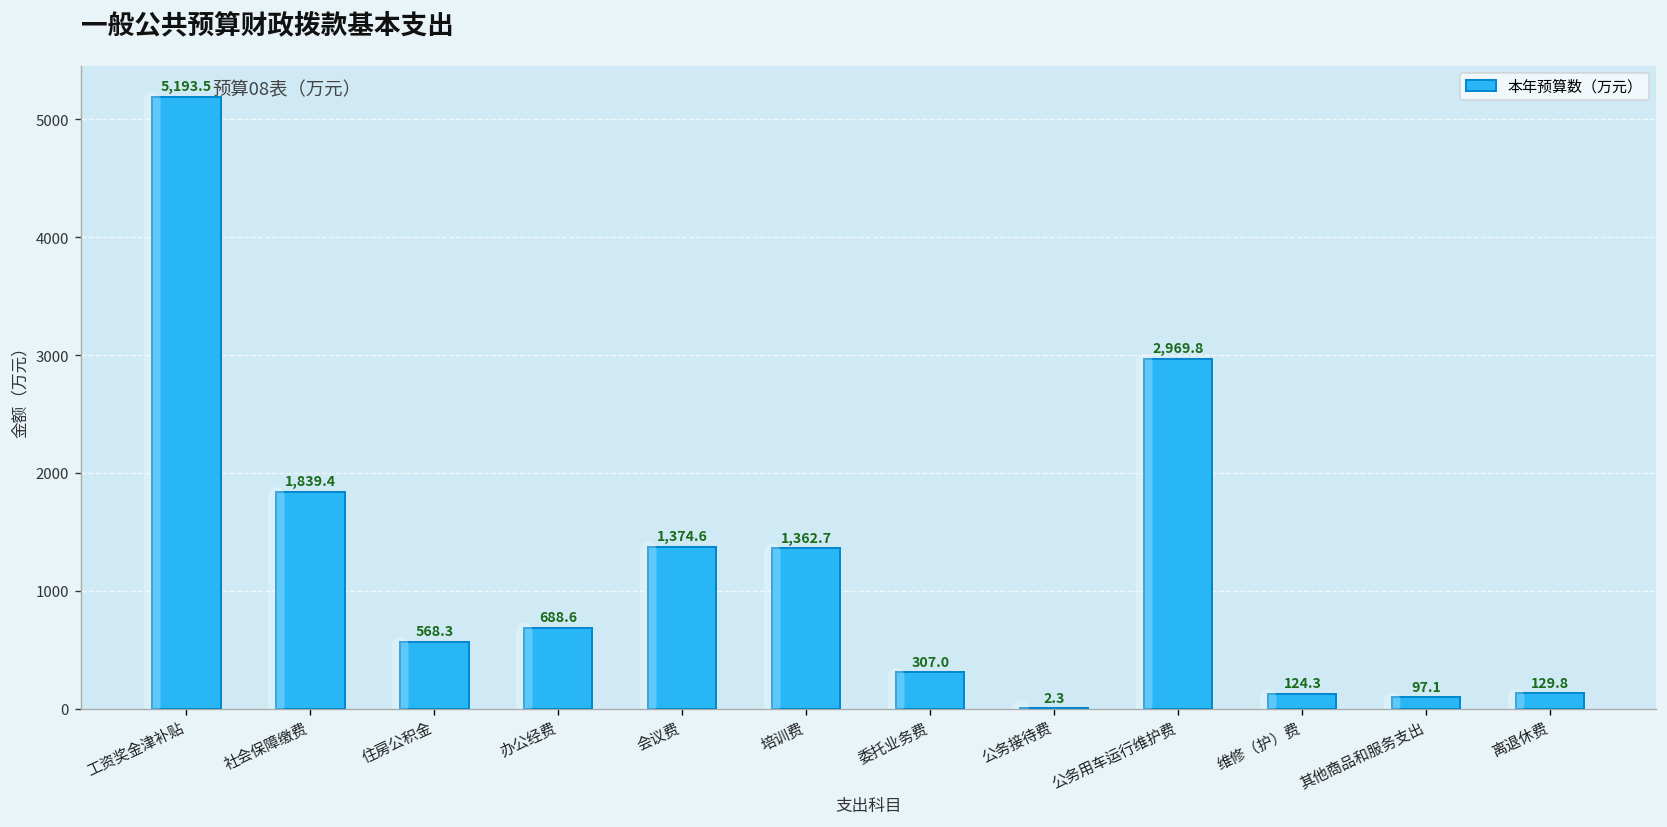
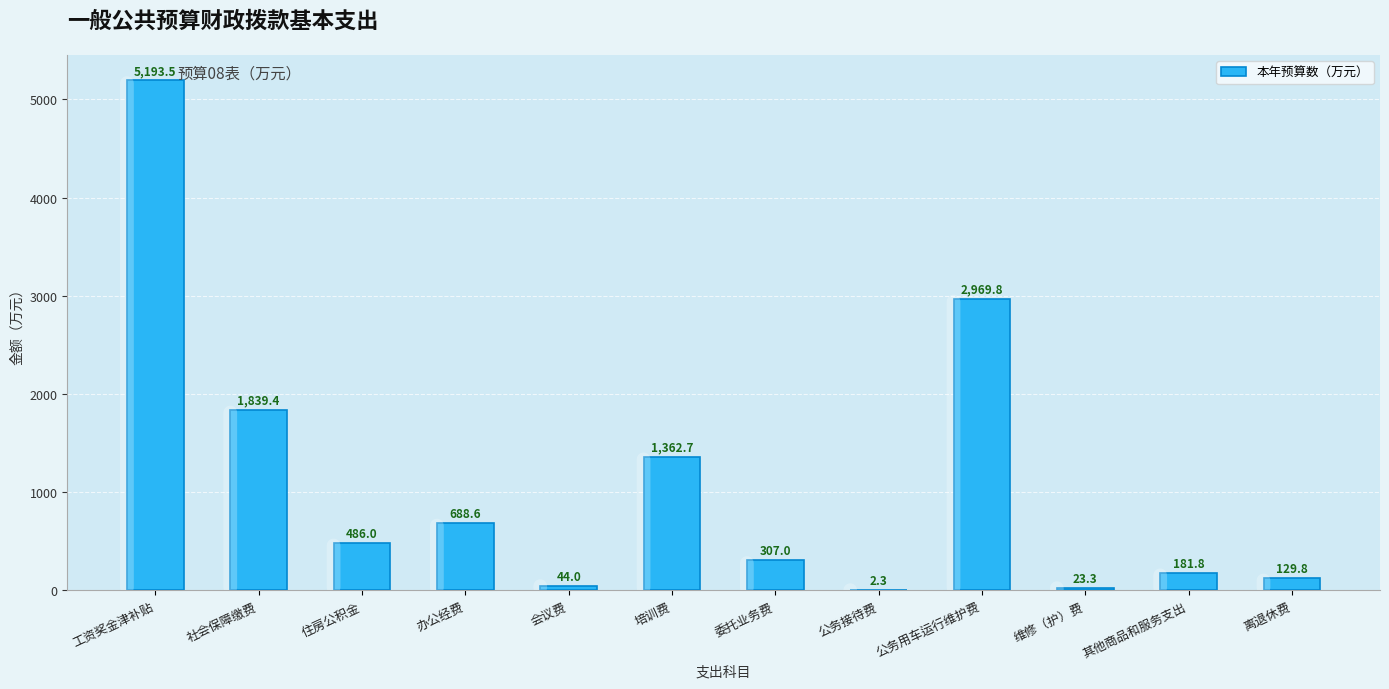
住房公积金: 568.3 -> 486.0
会议费: 1,374.6 -> 44.0
维修（护）费: 124.3 -> 23.3
其他商品和服务支出: 97.1 -> 181.8
